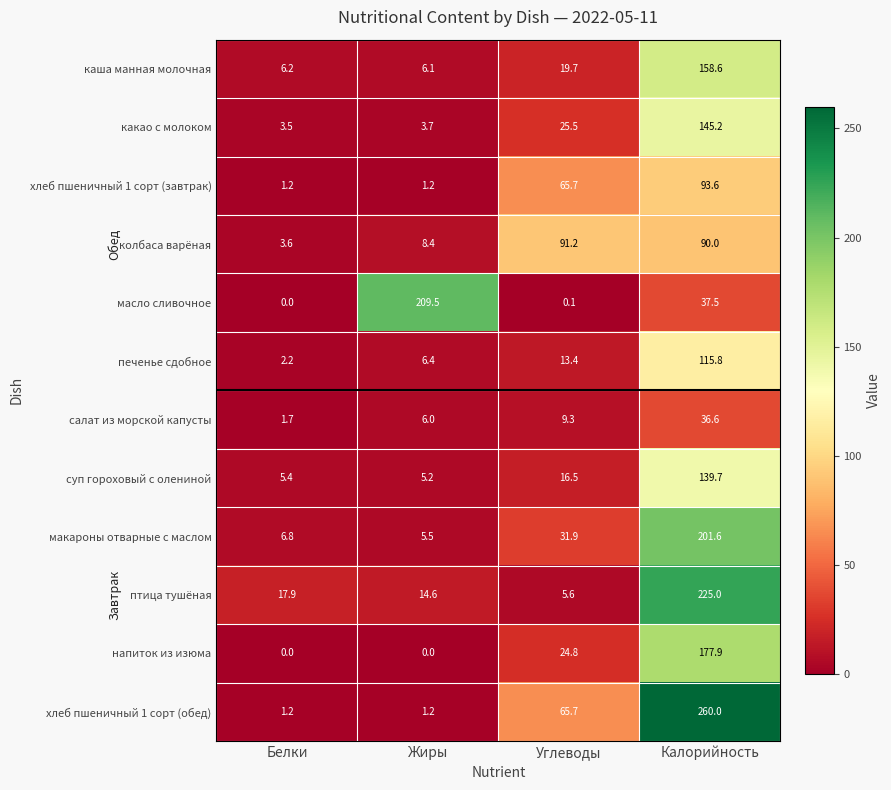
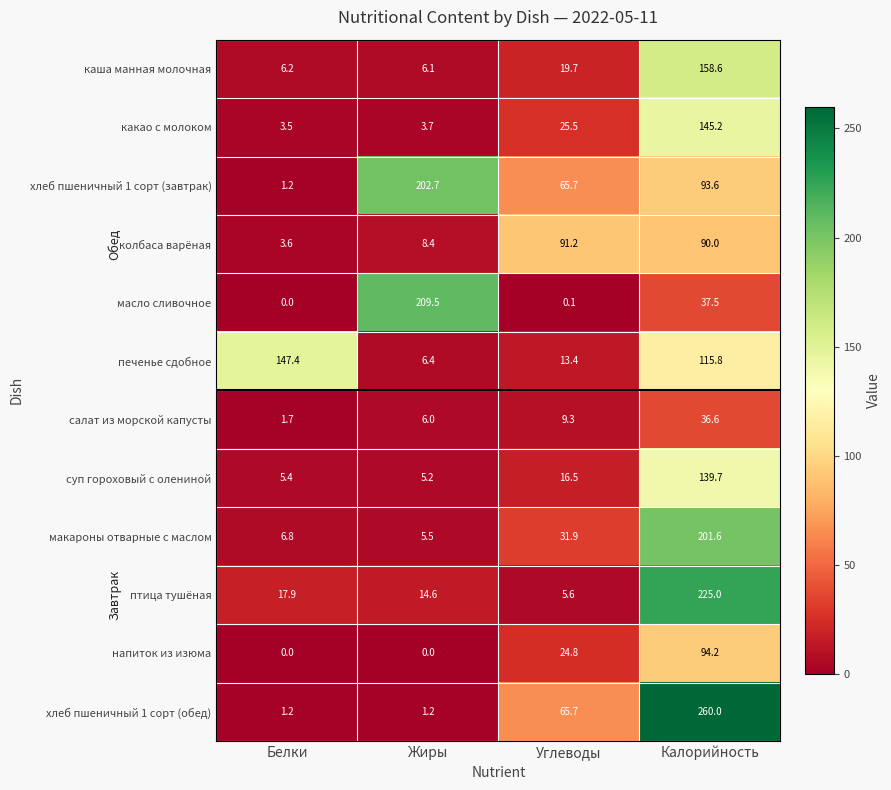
хлеб пшеничный 1 сорт (завтрак), Жиры: 1.2 -> 202.7
печенье сдобное, Белки: 2.2 -> 147.4
напиток из изюма, Калорийность: 177.9 -> 94.2
